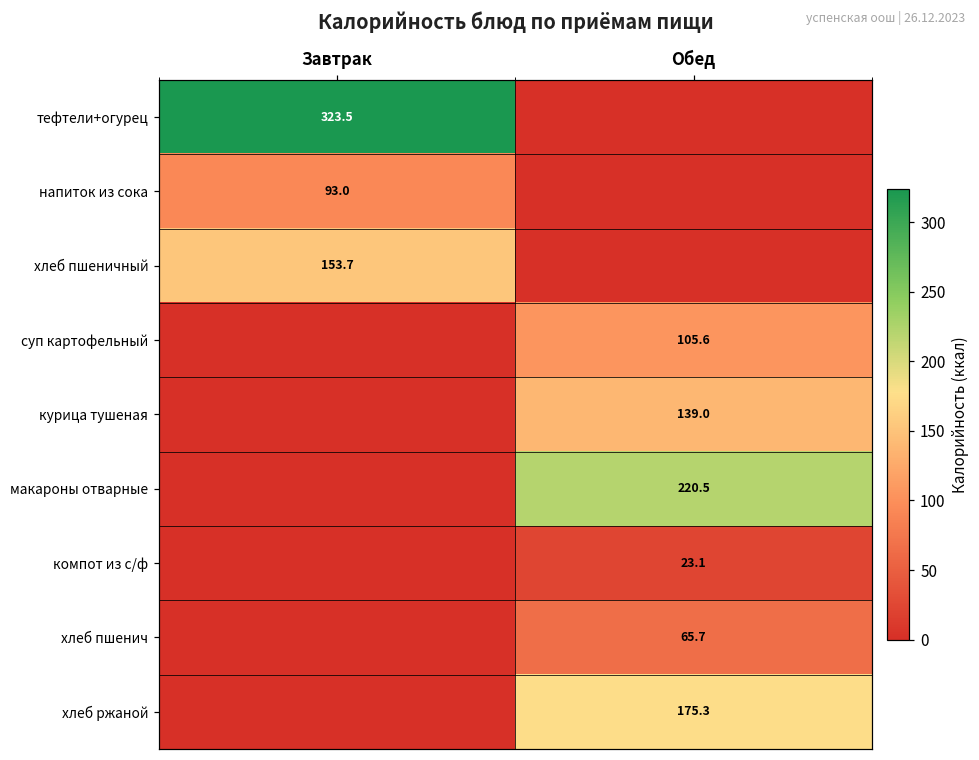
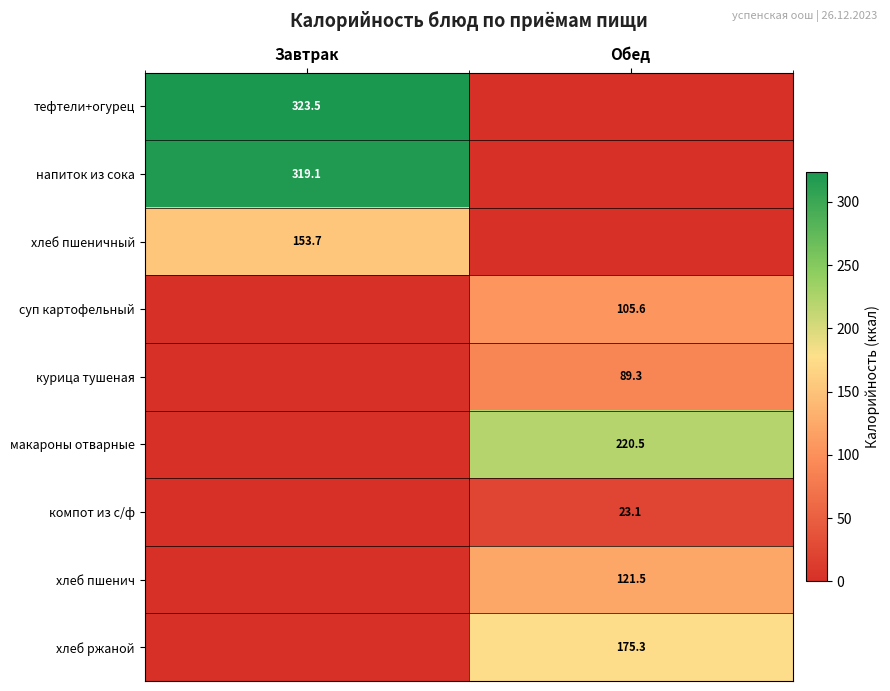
напиток из сока, Завтрак: 93.0 -> 319.1
курица тушеная, Обед: 139.0 -> 89.3
хлеб пшенич, Обед: 65.7 -> 121.5
